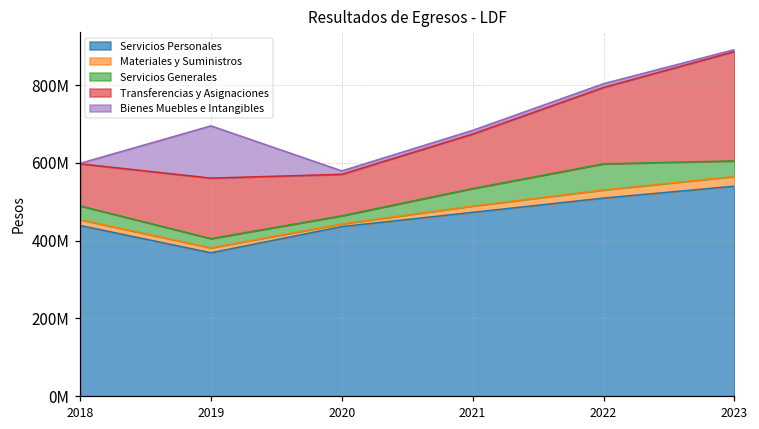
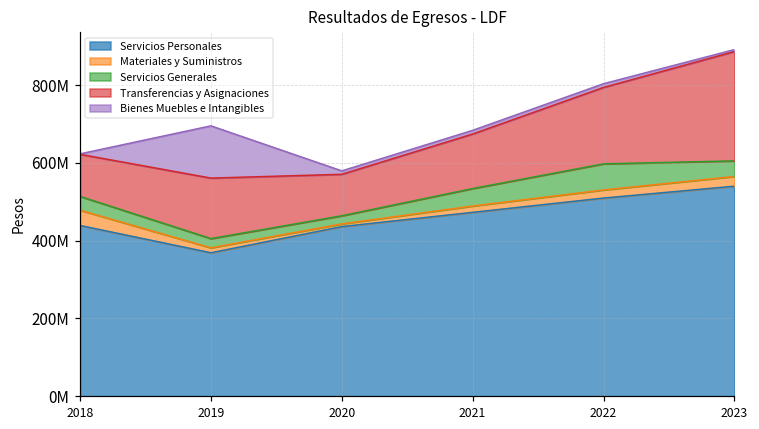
Materiales y Suministros, 2018: 10000000 -> 40000000
